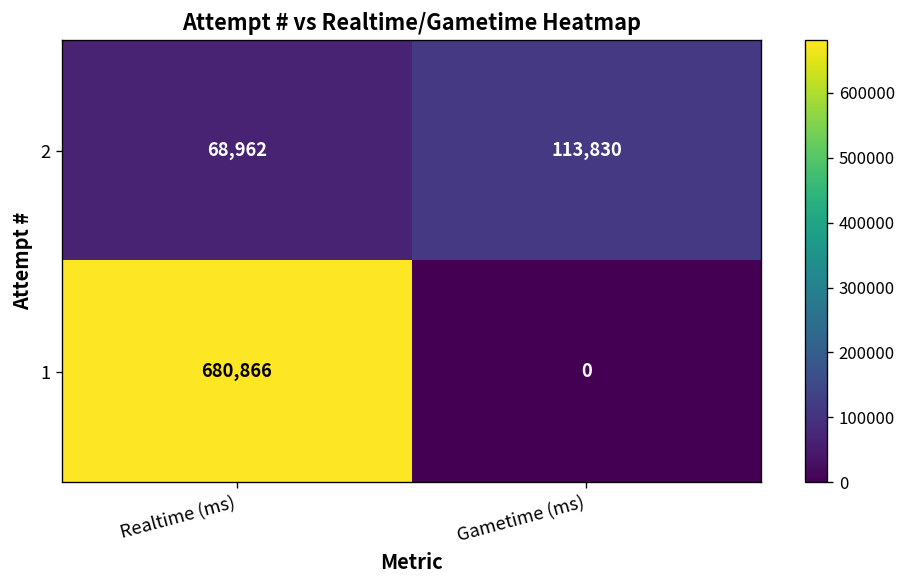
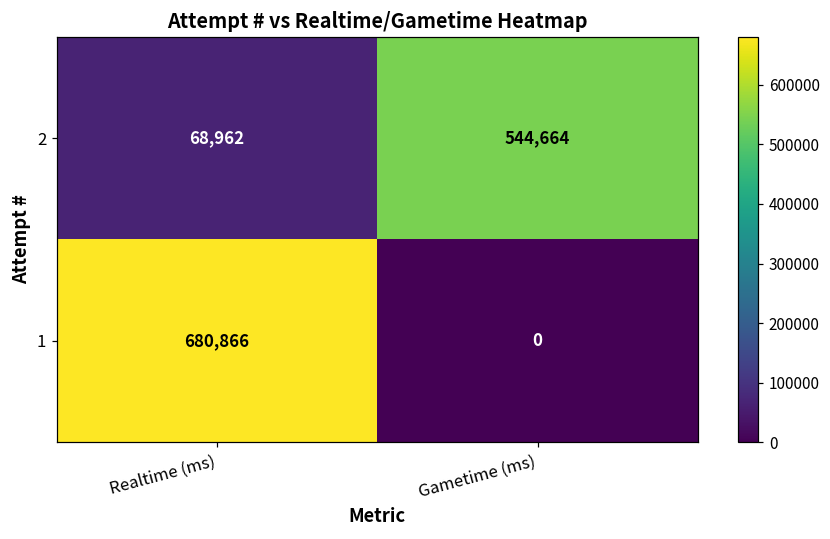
2, Gametime (ms): 113,830 -> 544,664
